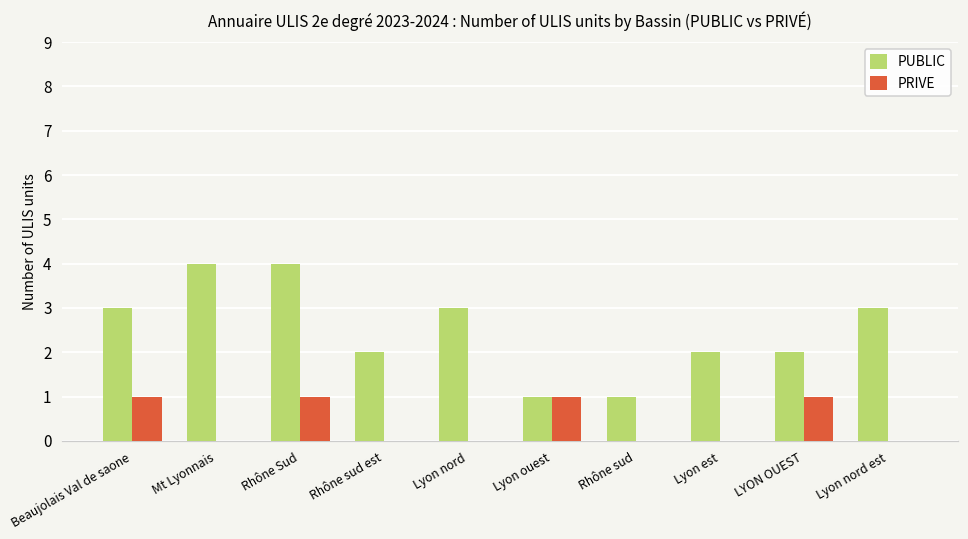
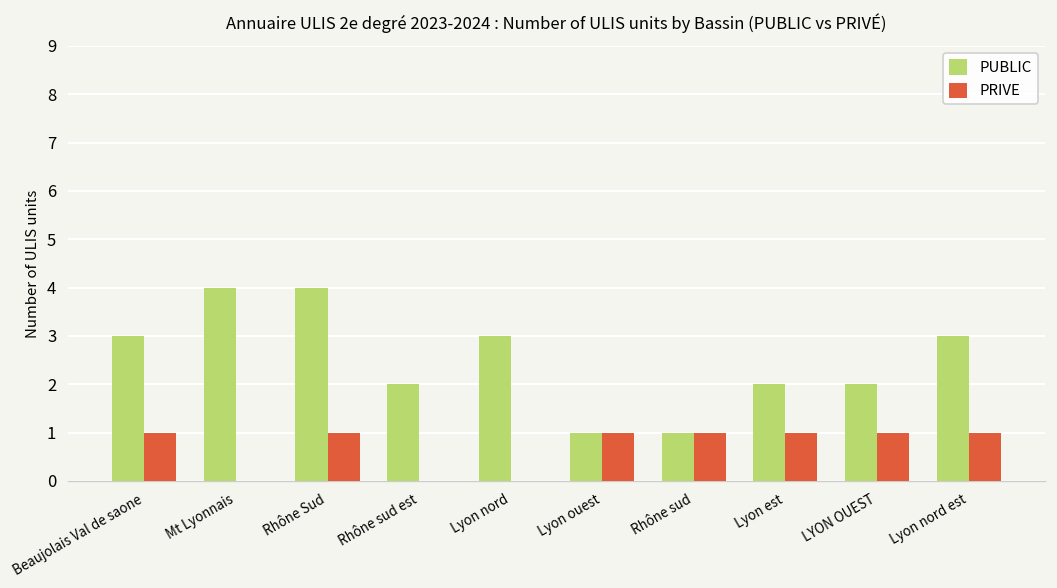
PRIVE, Rhône sud: 0 -> 1
PRIVE, Lyon est: 0 -> 1
PRIVE, Lyon nord est: 0 -> 1
